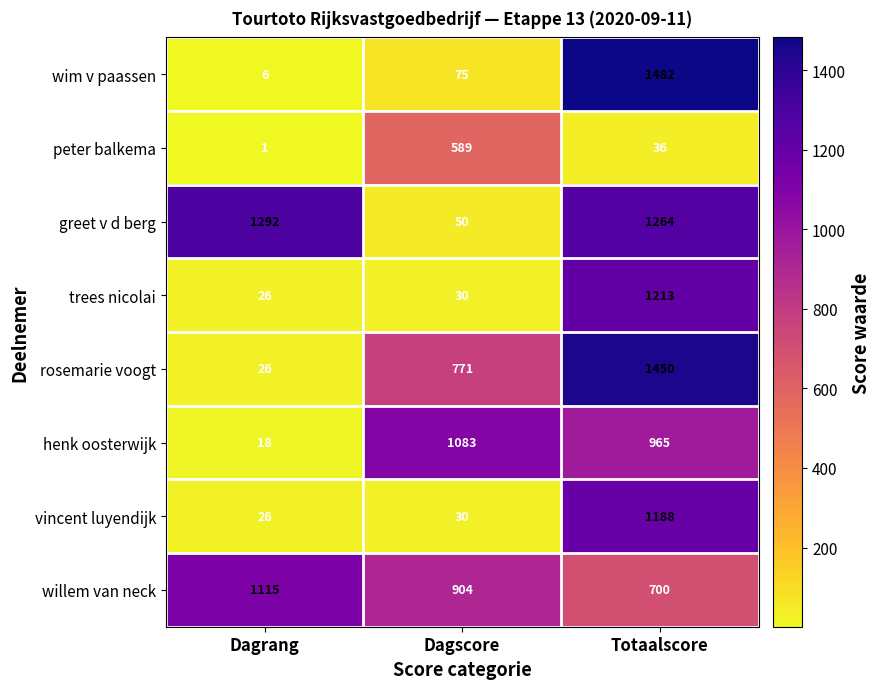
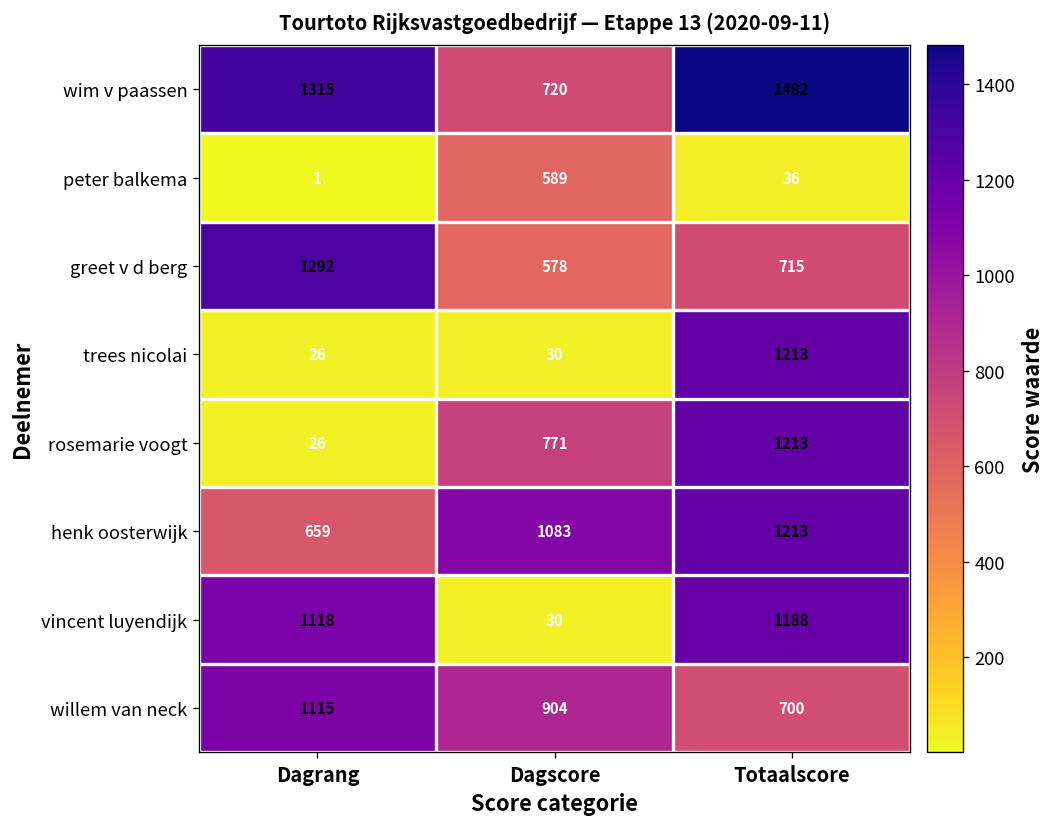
wim v paassen, Dagrang: 6 -> 1315
wim v paassen, Dagscore: 75 -> 720
greet v d berg, Dagscore: 50 -> 578
greet v d berg, Totaalscore: 1264 -> 715
rosemarie voogt, Totaalscore: 1450 -> 1213
henk oosterwijk, Dagrang: 18 -> 659
henk oosterwijk, Totaalscore: 965 -> 1213
vincent luyendijk, Dagrang: 26 -> 1118
